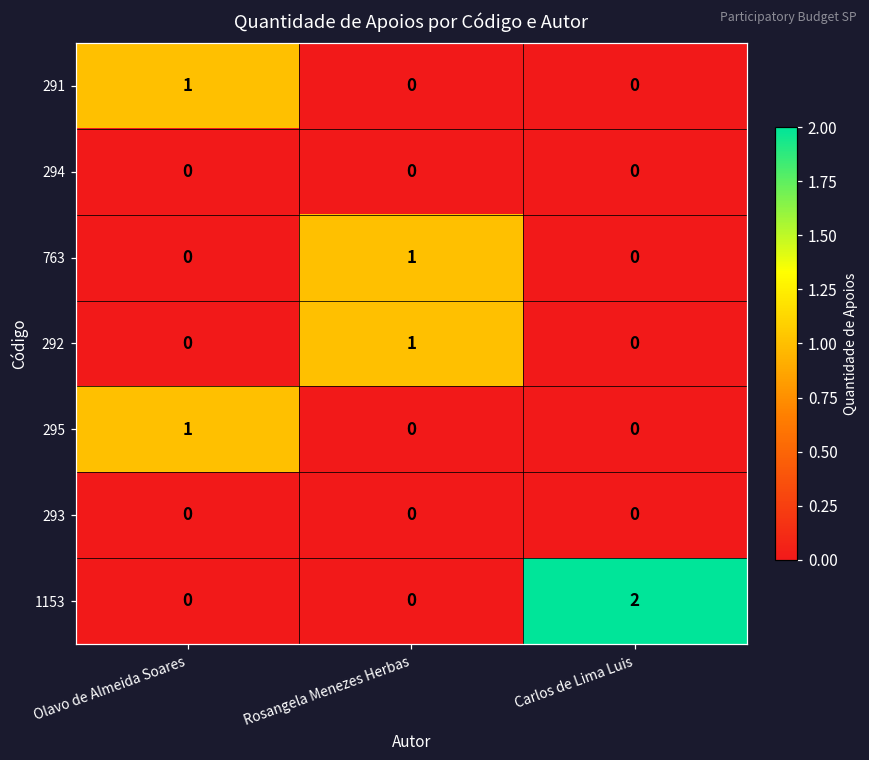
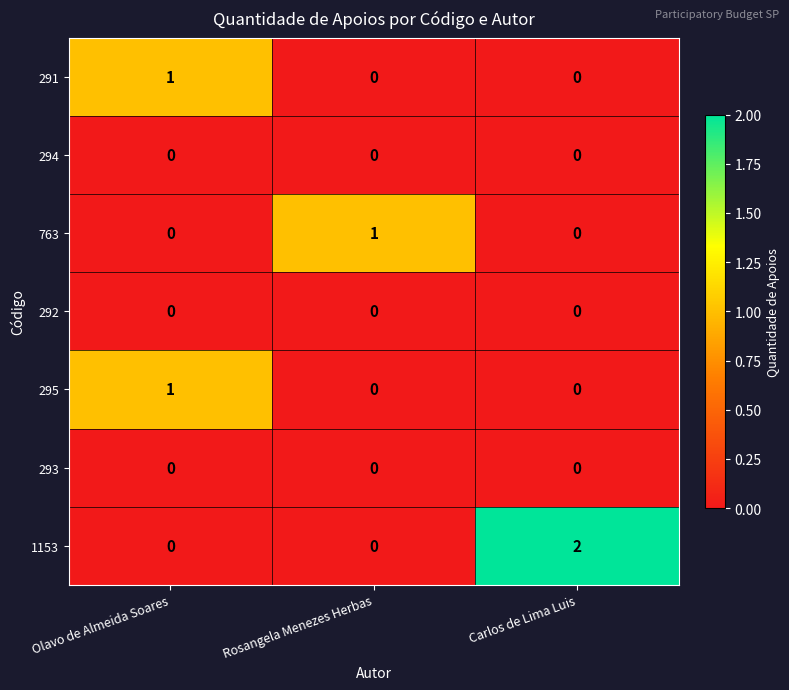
292, Rosangela Menezes Herbas: 1 -> 0
